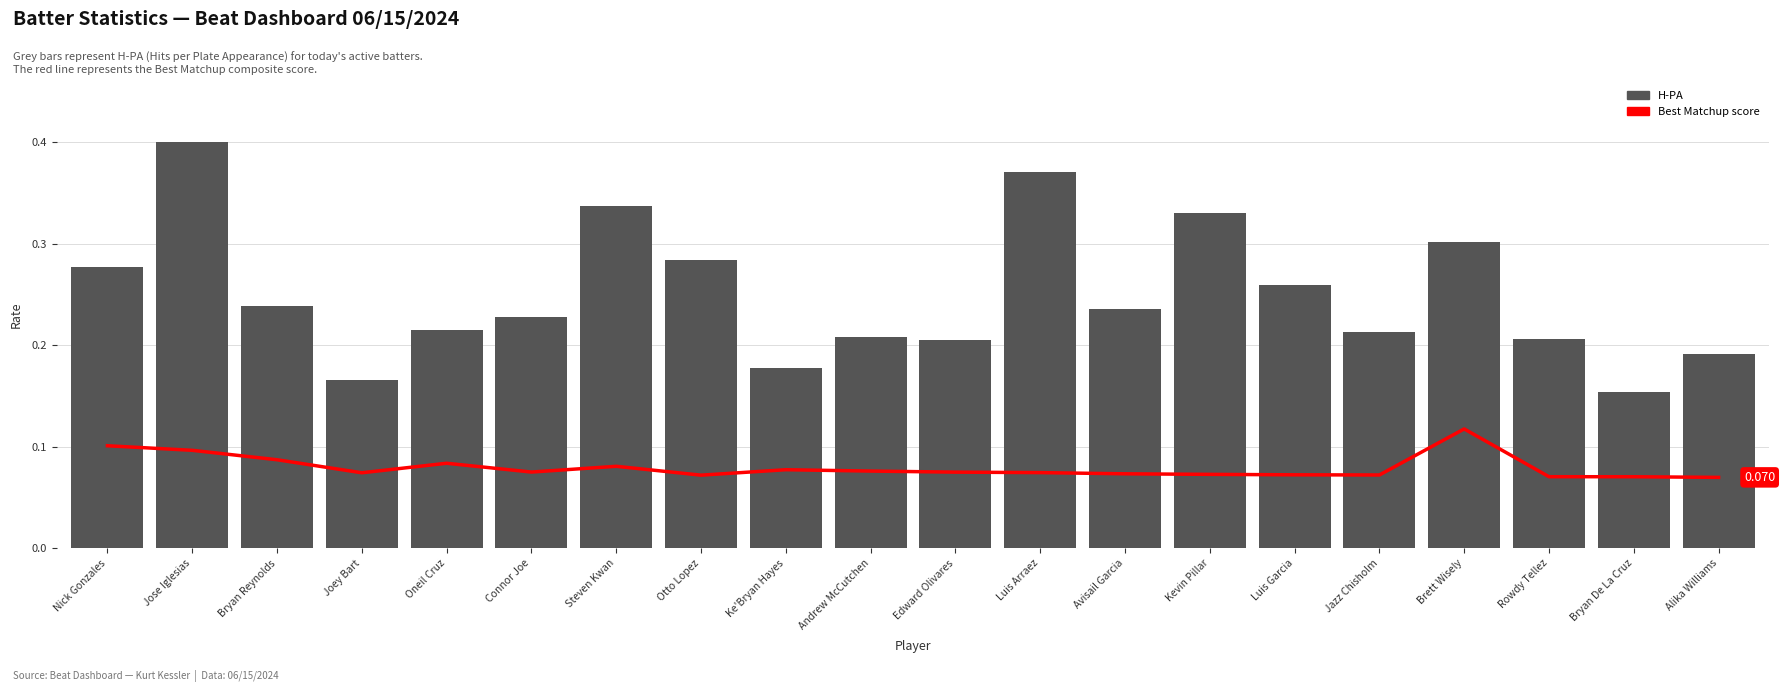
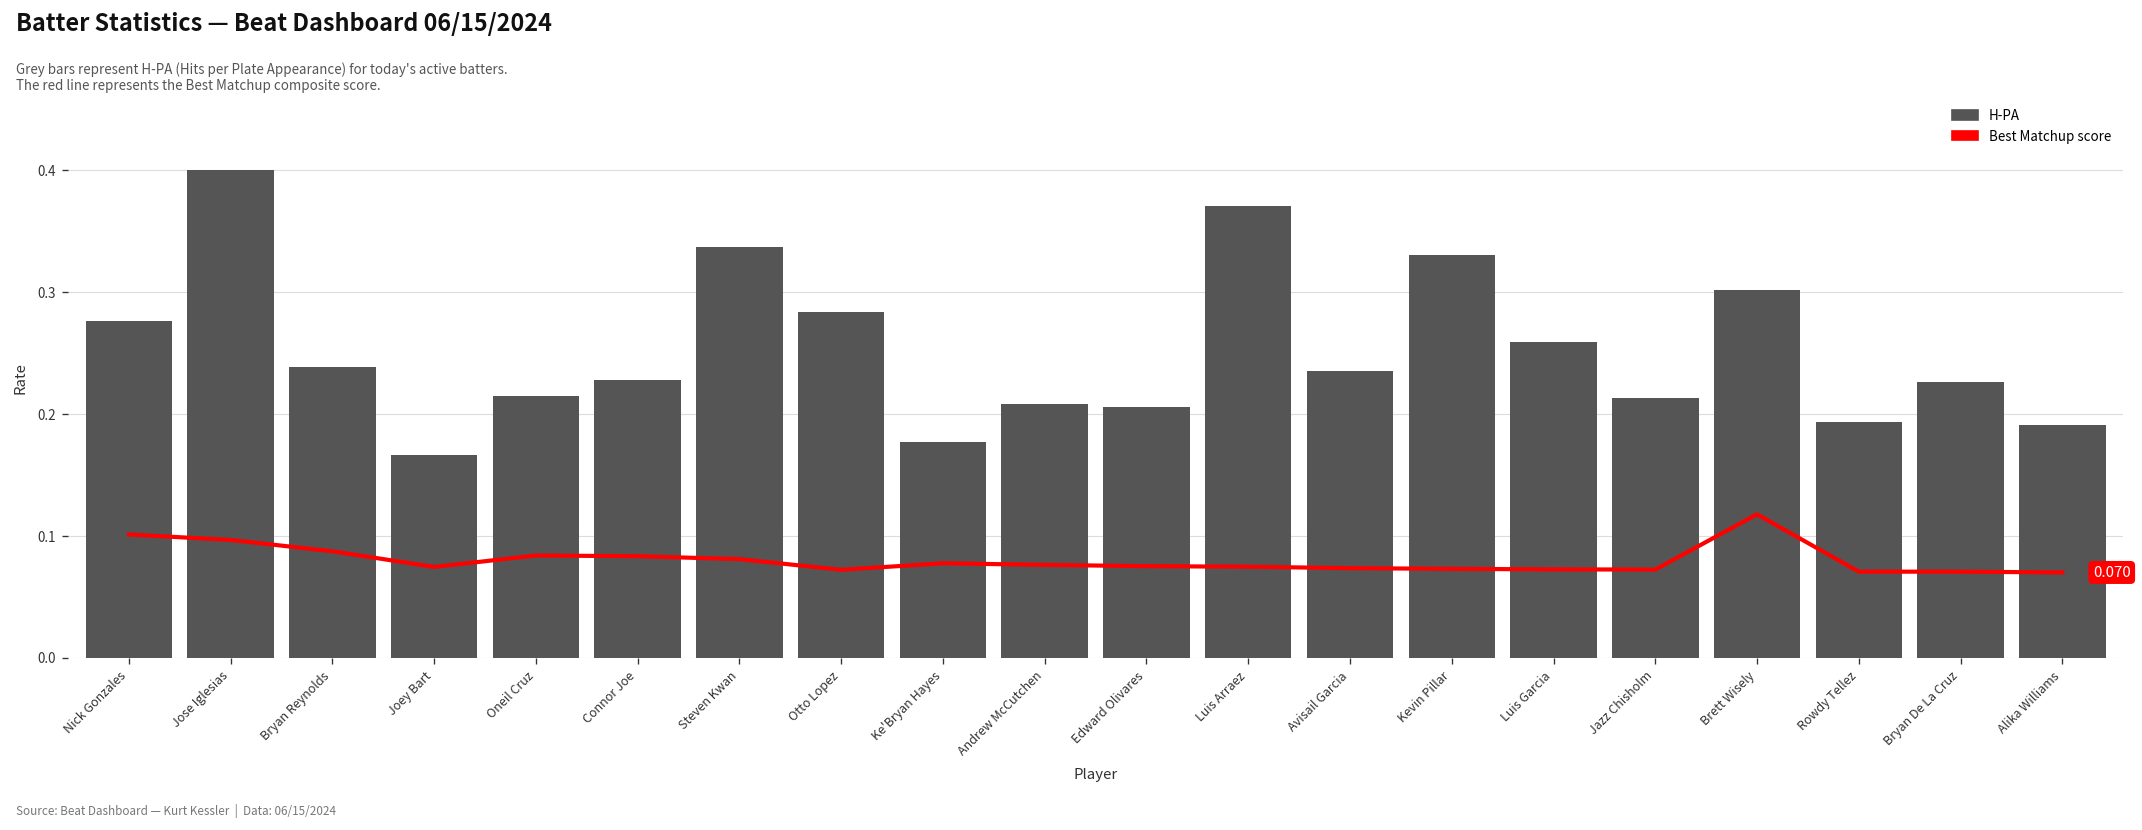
Best Matchup score, Connor Joe: 0.075 -> 0.083
H-PA, Rowdy Tellez: 0.206 -> 0.193
H-PA, Bryan De La Cruz: 0.154 -> 0.226
